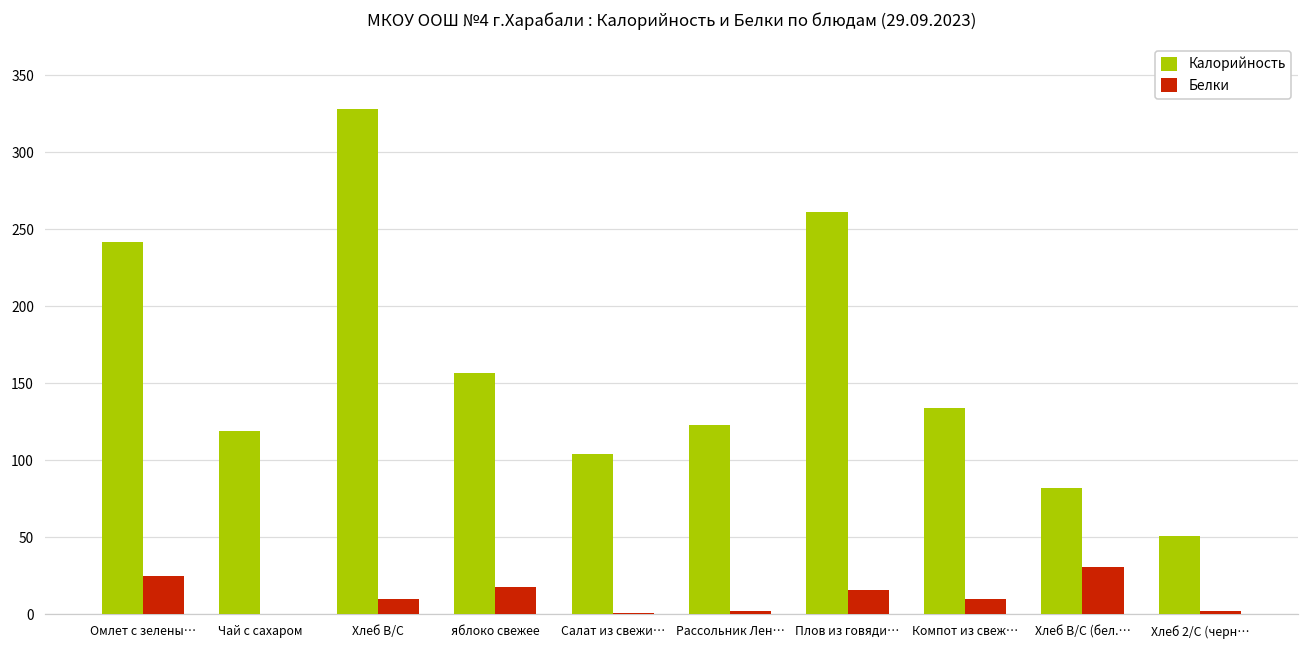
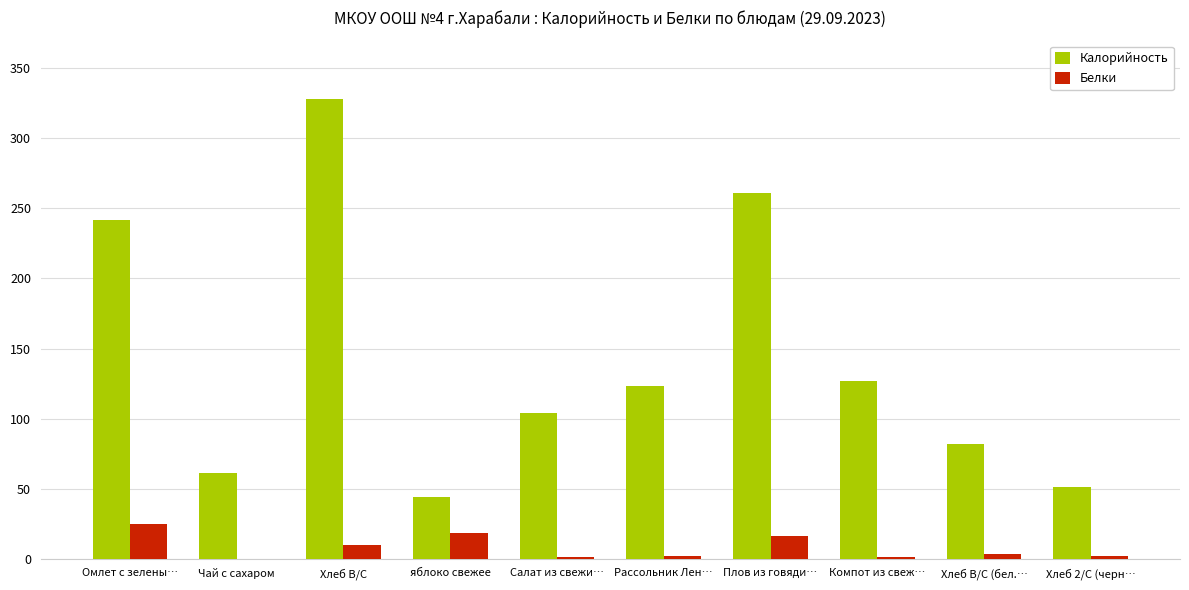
Калорийность, Чай с сахаром: 119 -> 61
Калорийность, яблоко свежее: 157 -> 44
Калорийность, Компот из свеж…: 134 -> 127
Белки, Компот из свеж…: 10 -> 1
Белки, Хлеб В/С (бел.…: 31 -> 3
